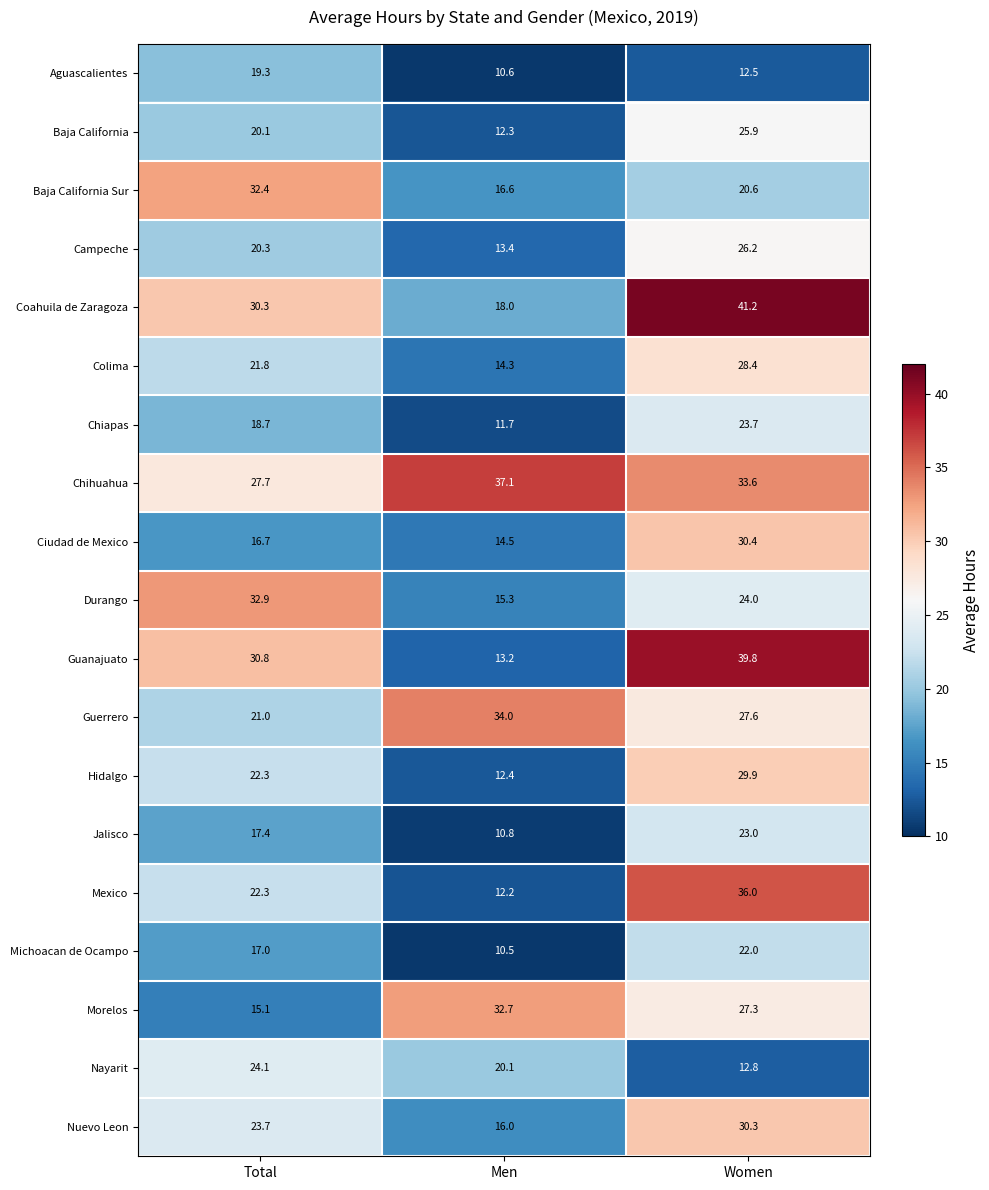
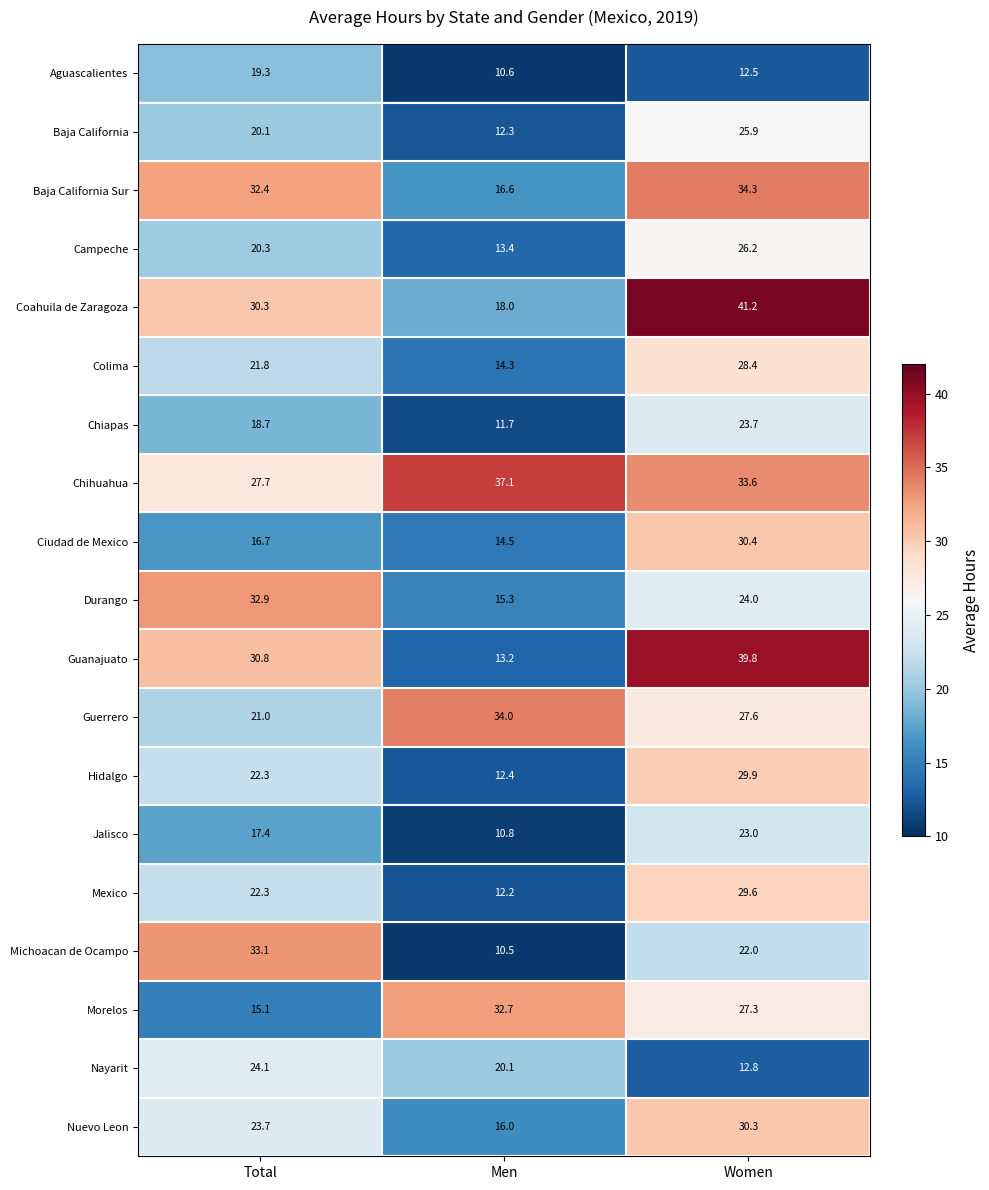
Baja California Sur, Women: 20.6 -> 34.3
Mexico, Women: 36.0 -> 29.6
Michoacan de Ocampo, Total: 17.0 -> 33.1
